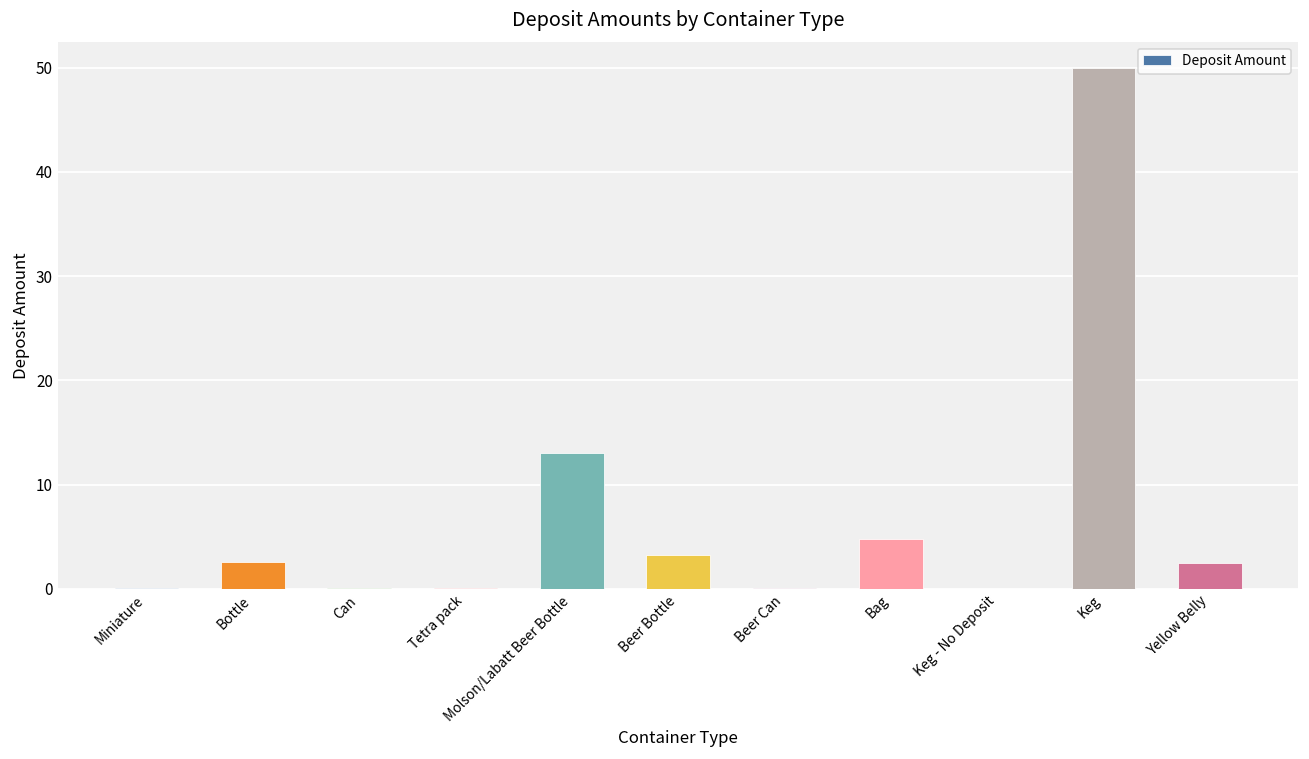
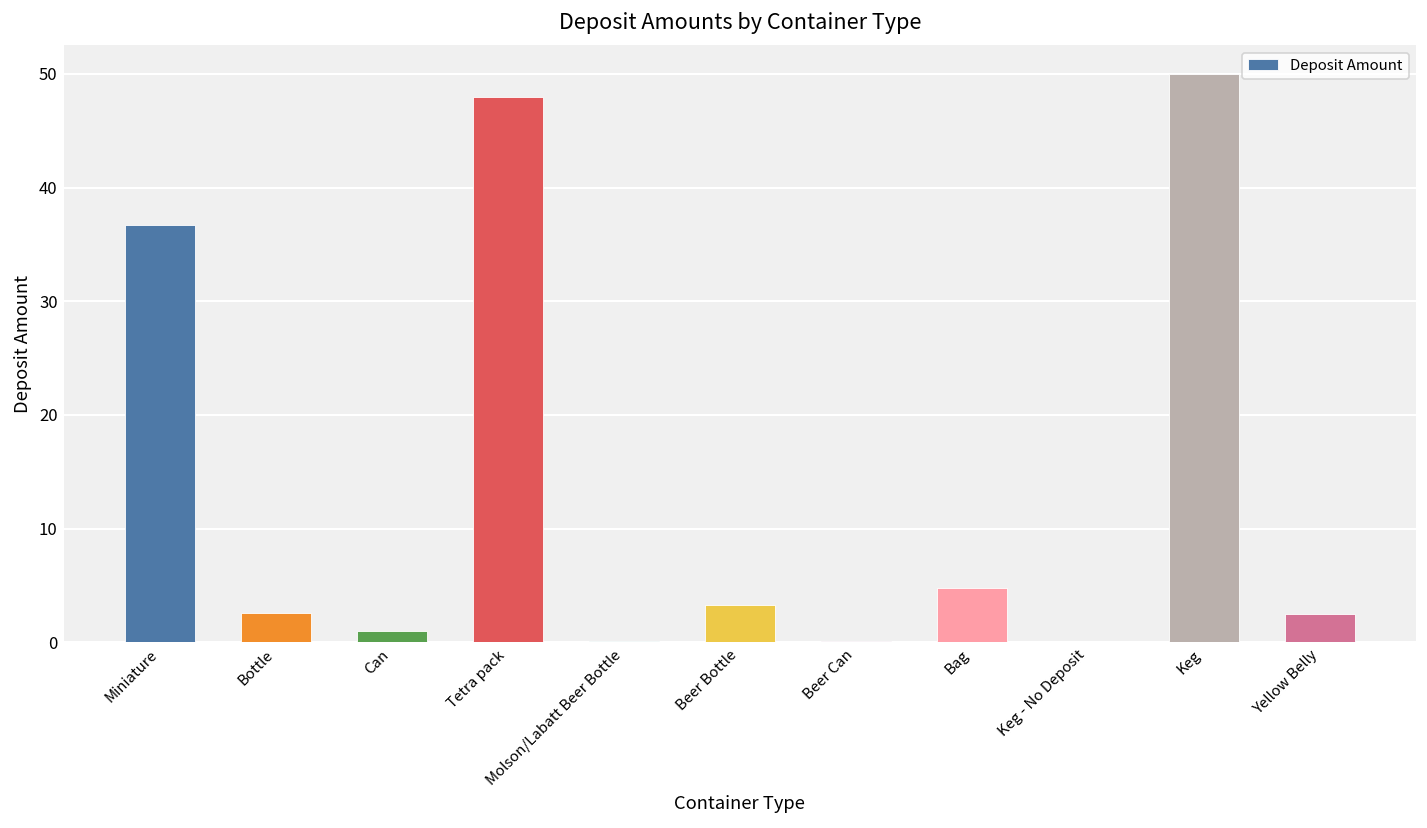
Miniature: 0 -> 37
Can: 0 -> 1
Tetra pack: 0 -> 48
Molson/Labatt Beer Bottle: 13 -> 0
